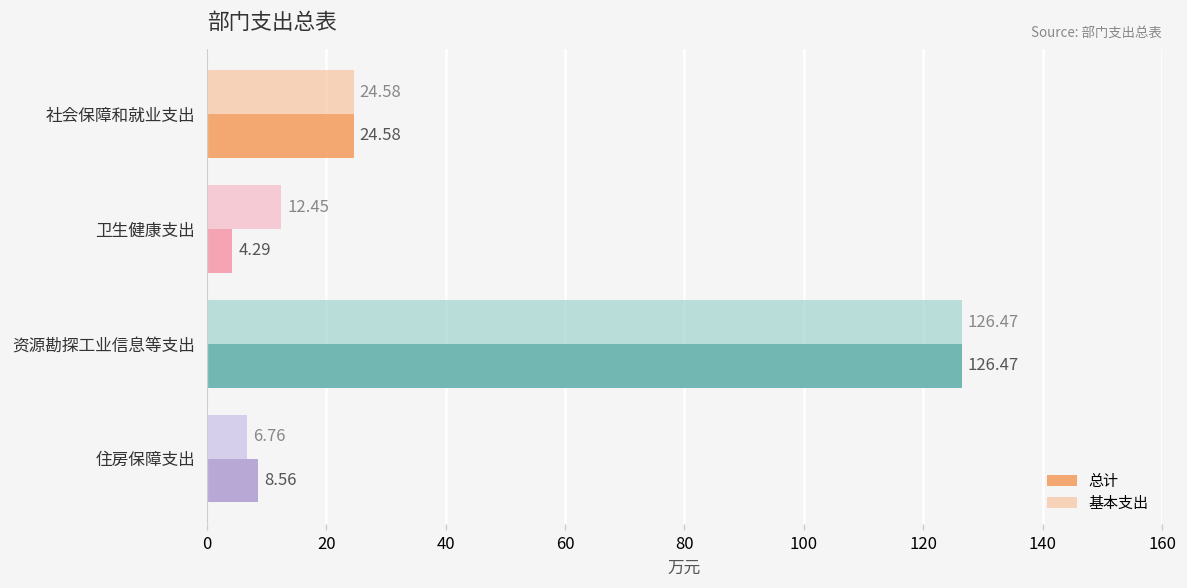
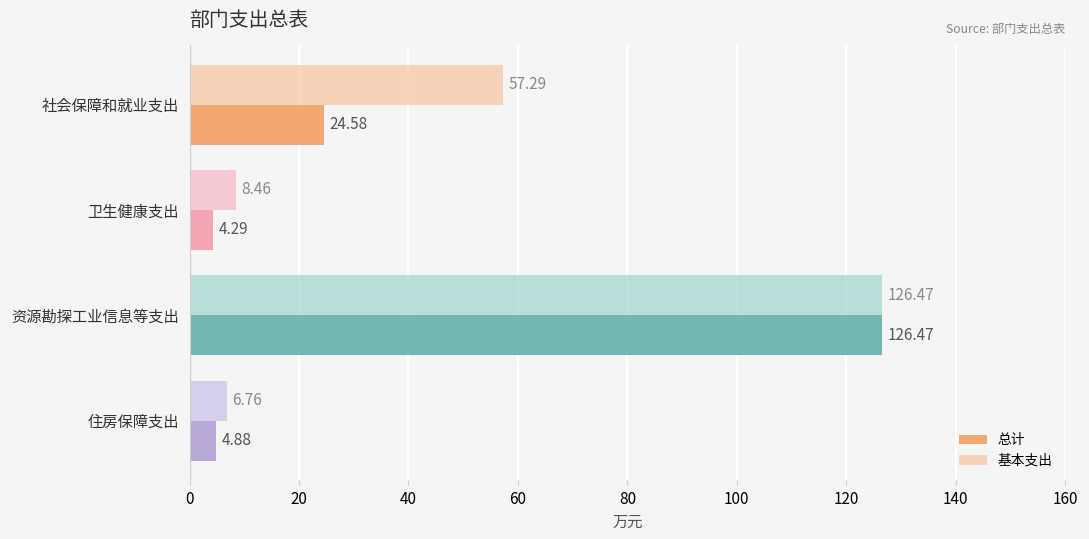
基本支出, 社会保障和就业支出: 24.58 -> 57.29
基本支出, 卫生健康支出: 12.45 -> 8.46
总计, 住房保障支出: 8.56 -> 4.88
